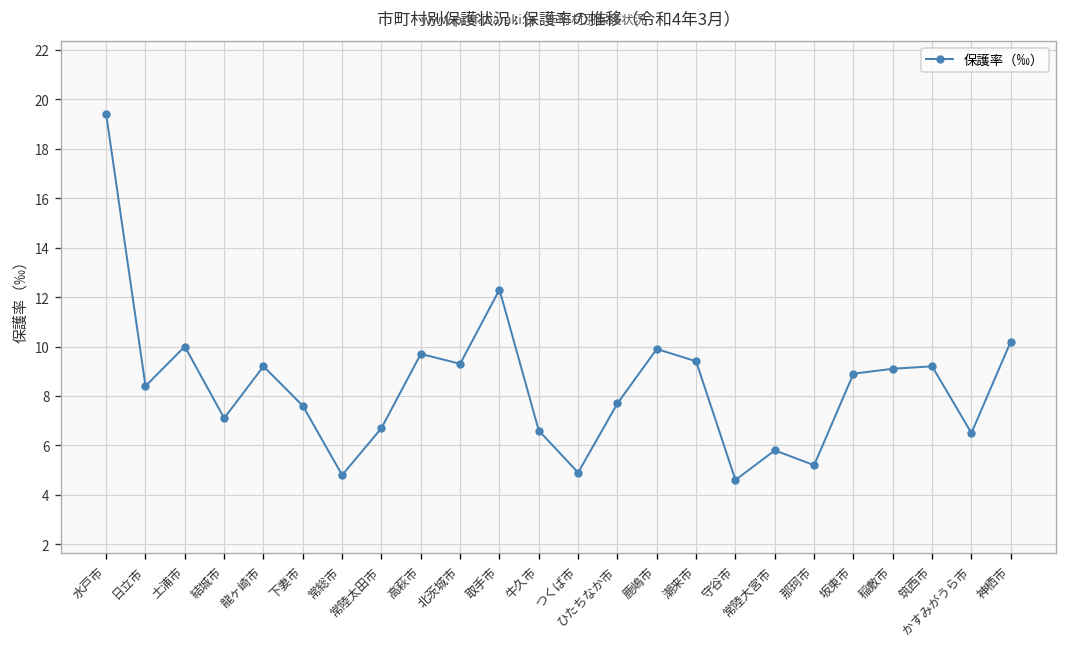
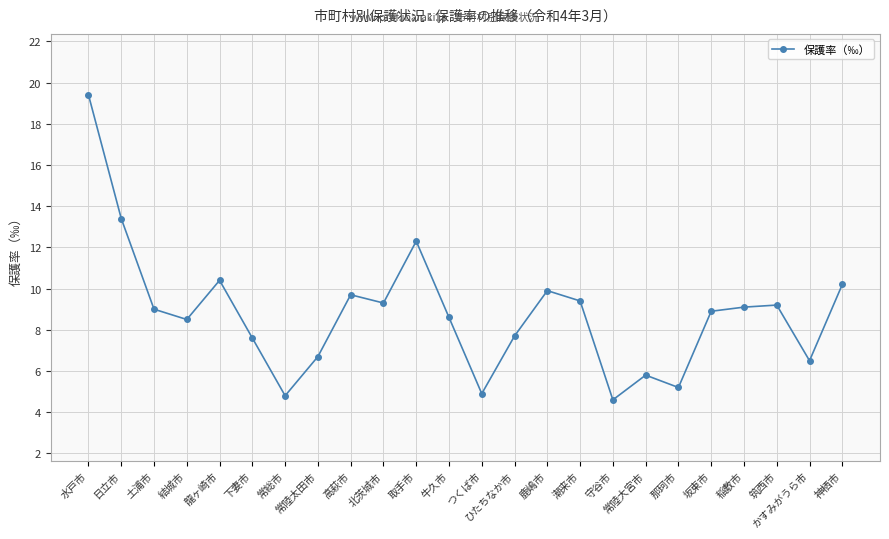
日立市: 8.4 -> 13.4
土浦市: 10 -> 9
結城市: 7.1 -> 8.5
龍ヶ崎市: 9.2 -> 10.4
牛久市: 6.6 -> 8.6
